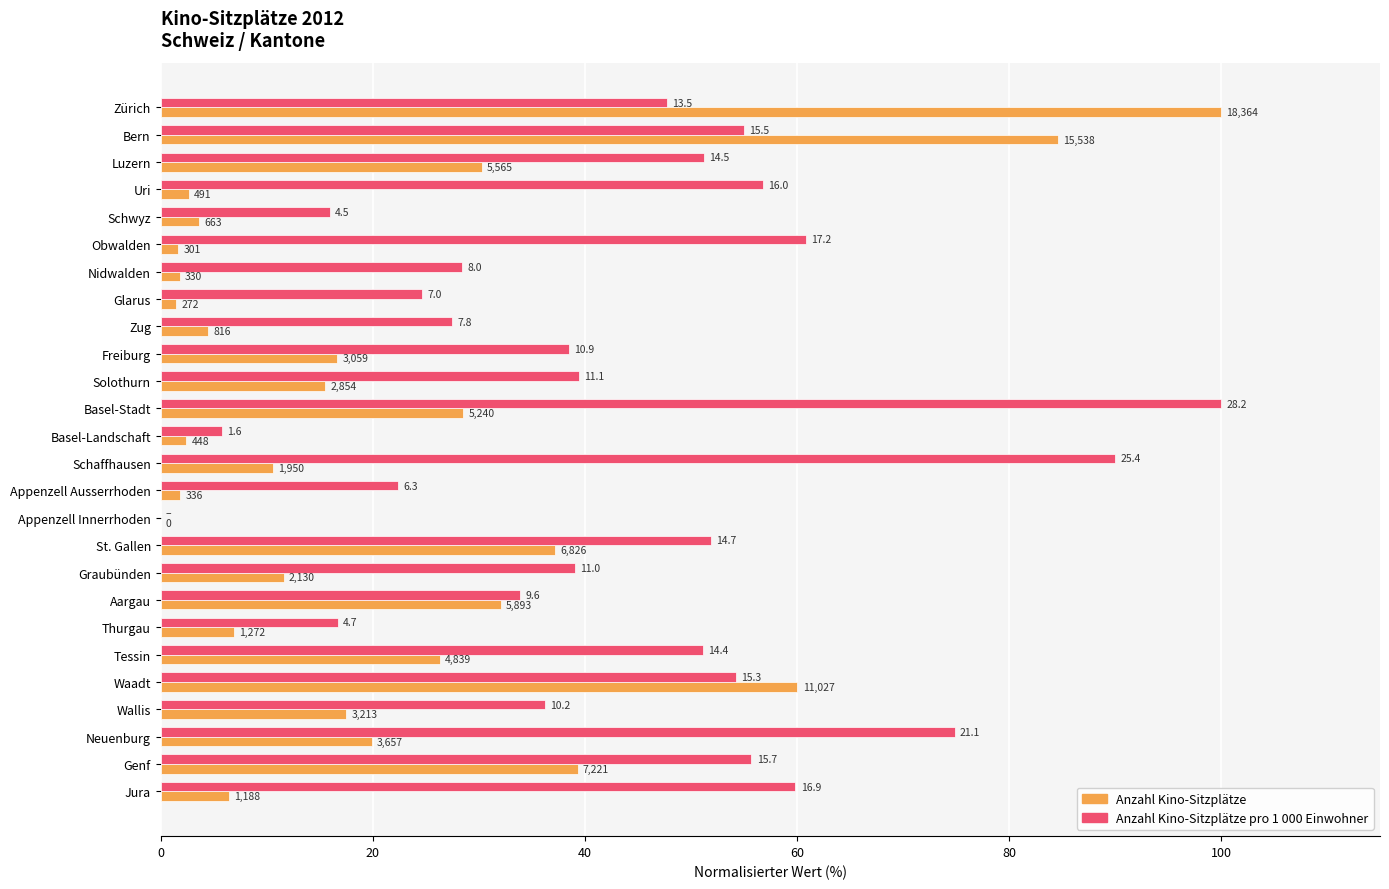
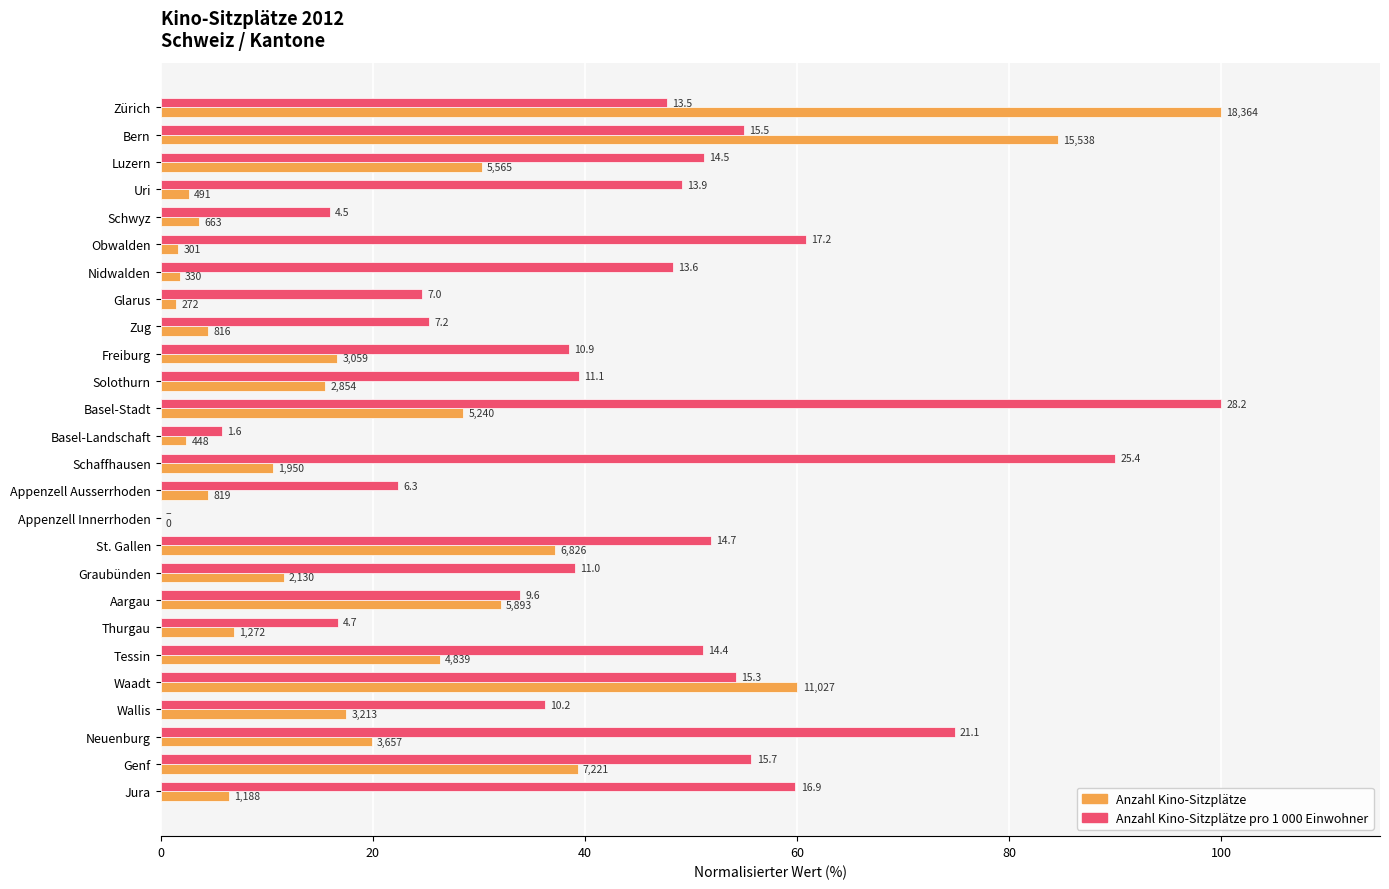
Anzahl Kino-Sitzplätze pro 1 000 Einwohner, Uri: 16.0 -> 13.9
Anzahl Kino-Sitzplätze pro 1 000 Einwohner, Nidwalden: 8.0 -> 13.6
Anzahl Kino-Sitzplätze pro 1 000 Einwohner, Zug: 7.8 -> 7.2
Anzahl Kino-Sitzplätze, Appenzell Ausserrhoden: 336 -> 819
